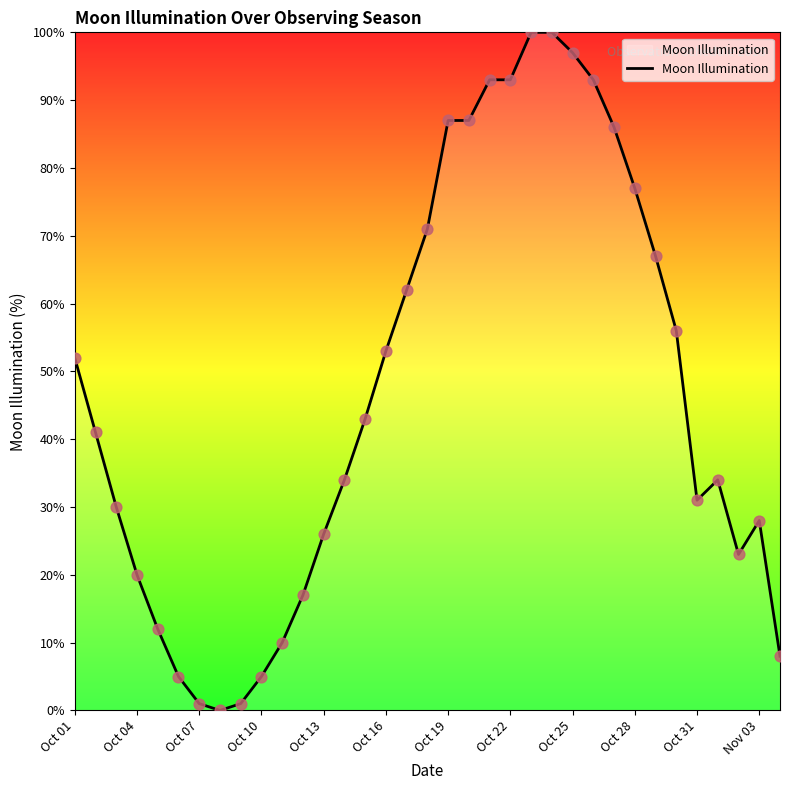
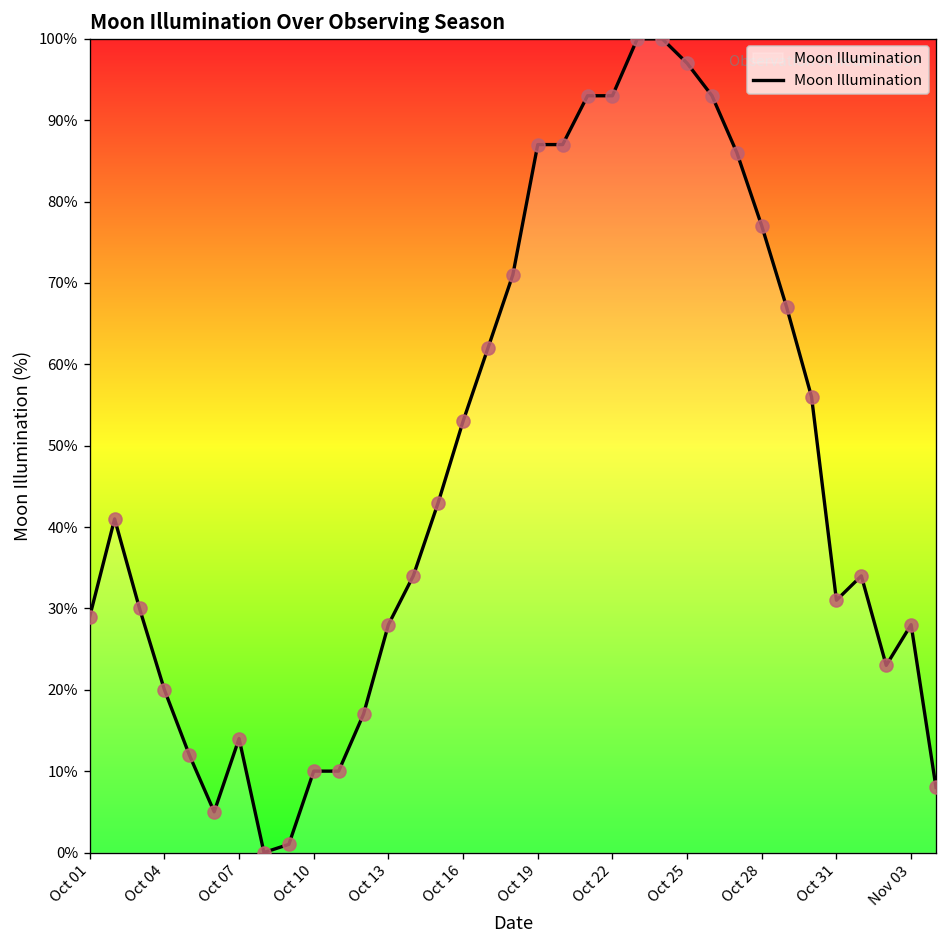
Oct 01: 52% -> 29%
Oct 07: 1% -> 14%
Oct 10: 5% -> 10%
Oct 13: 26% -> 28%
